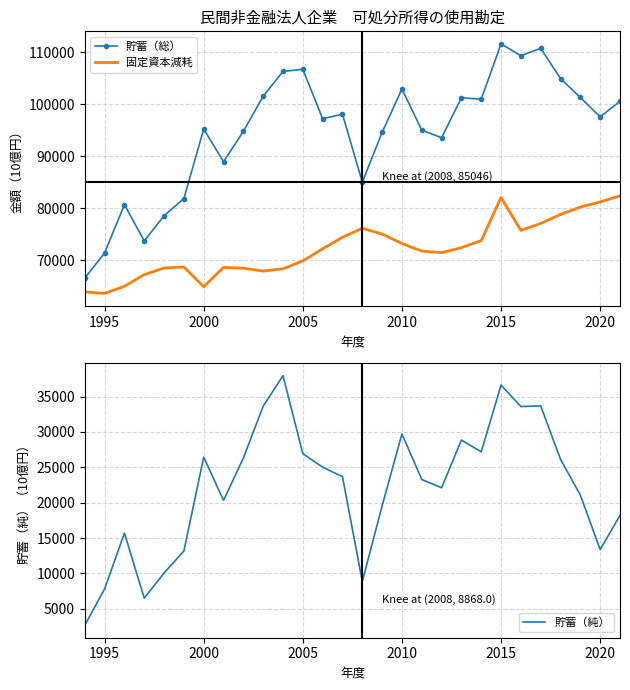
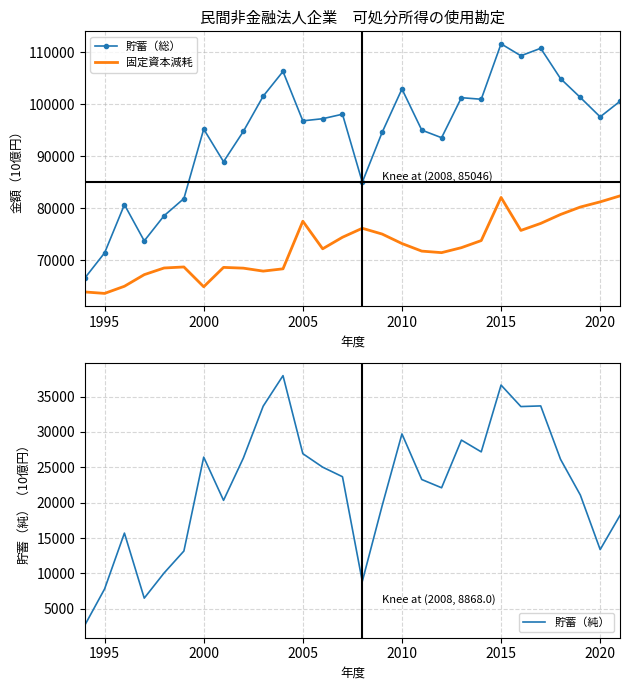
民間非金融法人企業 可処分所得の使用勘定, 貯蓄（総）, 2005: 107000 -> 97000
民間非金融法人企業 可処分所得の使用勘定, 固定資本減耗, 2005: 70000 -> 78000
